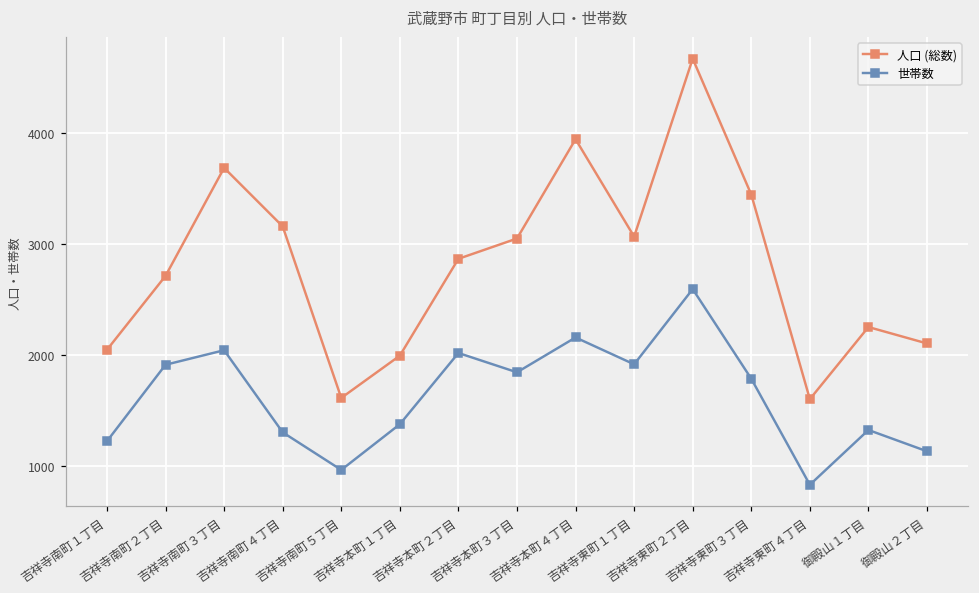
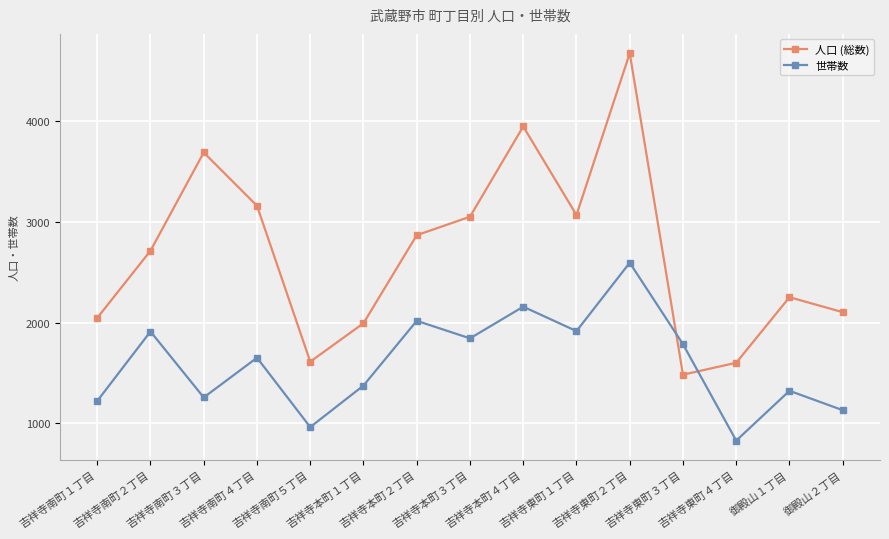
世帯数, 吉祥寺南町３丁目: 2040 -> 1260
世帯数, 吉祥寺南町４丁目: 1300 -> 1650
人口 (総数), 吉祥寺東町３丁目: 3450 -> 1480
